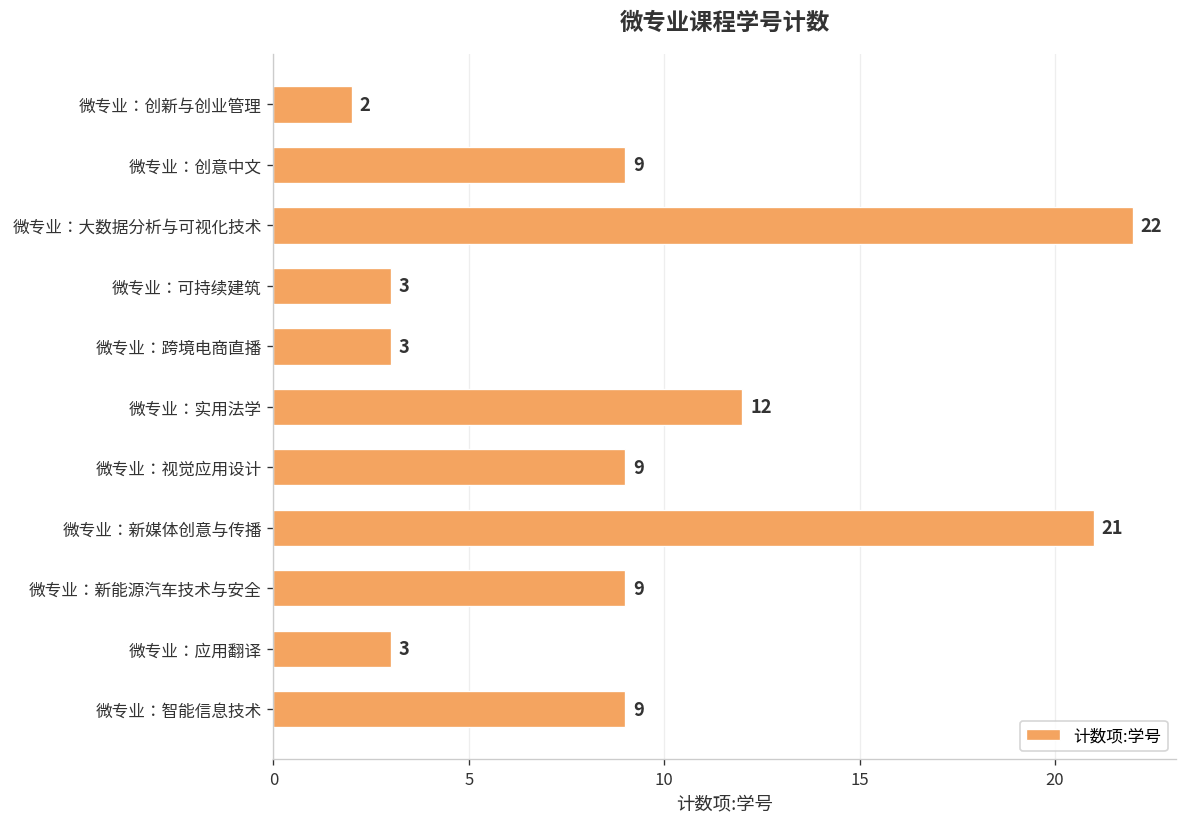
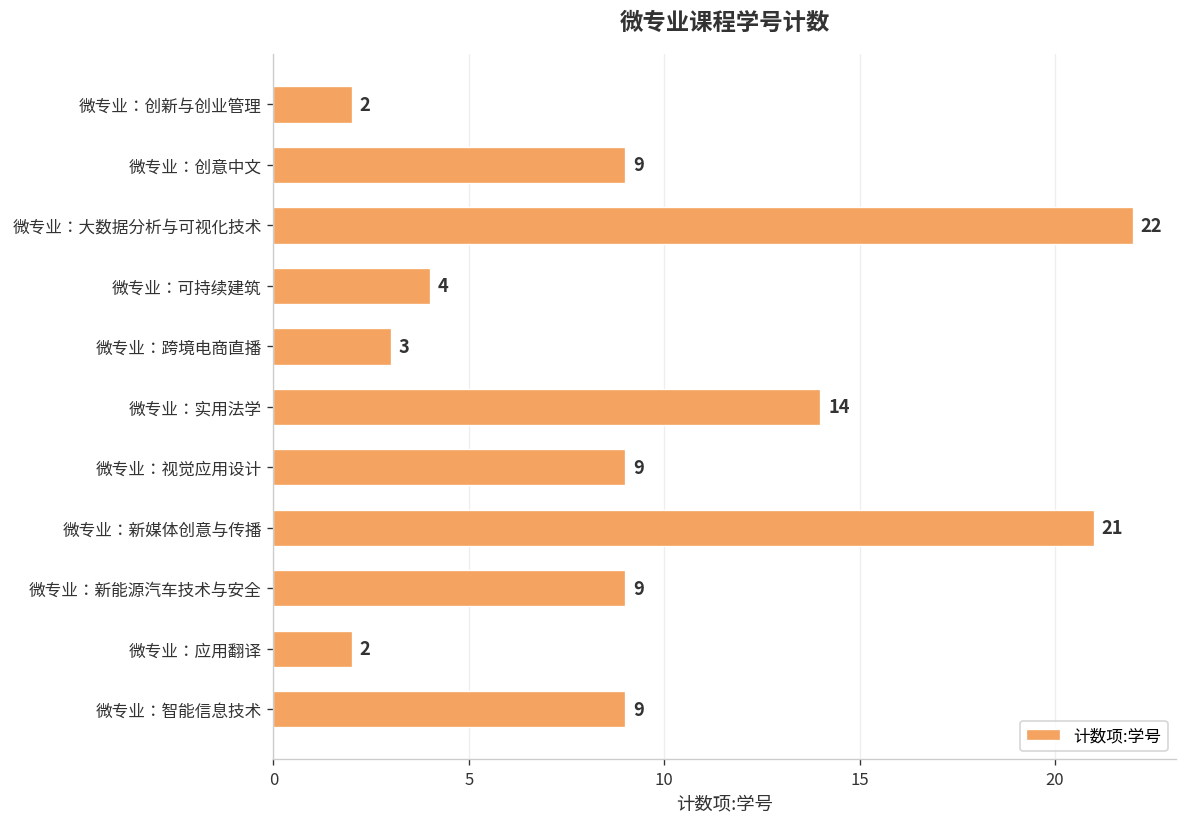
微专业：可持续建筑: 3 -> 4
微专业：实用法学: 12 -> 14
微专业：应用翻译: 3 -> 2
